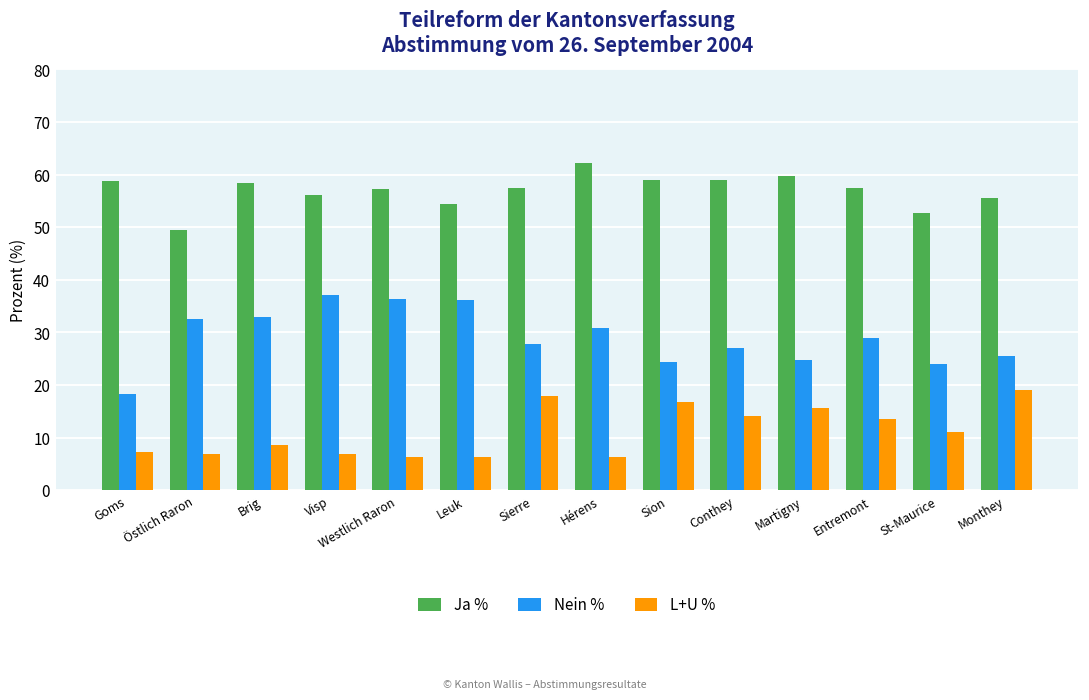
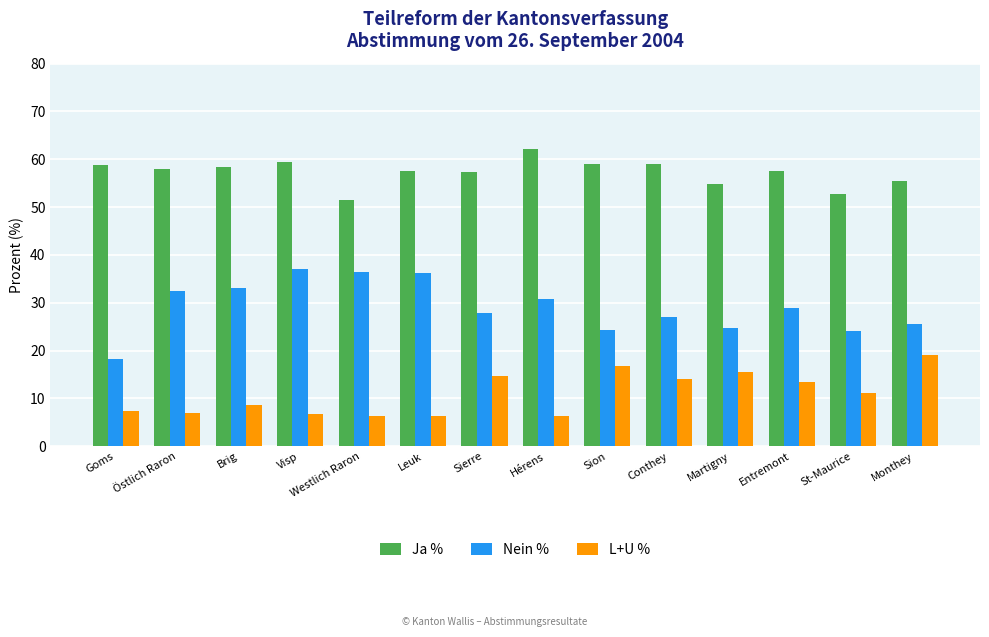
Ja %, Östlich Raron: 49 -> 58
Ja %, Visp: 56 -> 59
Ja %, Westlich Raron: 57 -> 52
Ja %, Leuk: 54 -> 57
L+U %, Sierre: 18 -> 15
Ja %, Martigny: 60 -> 55
